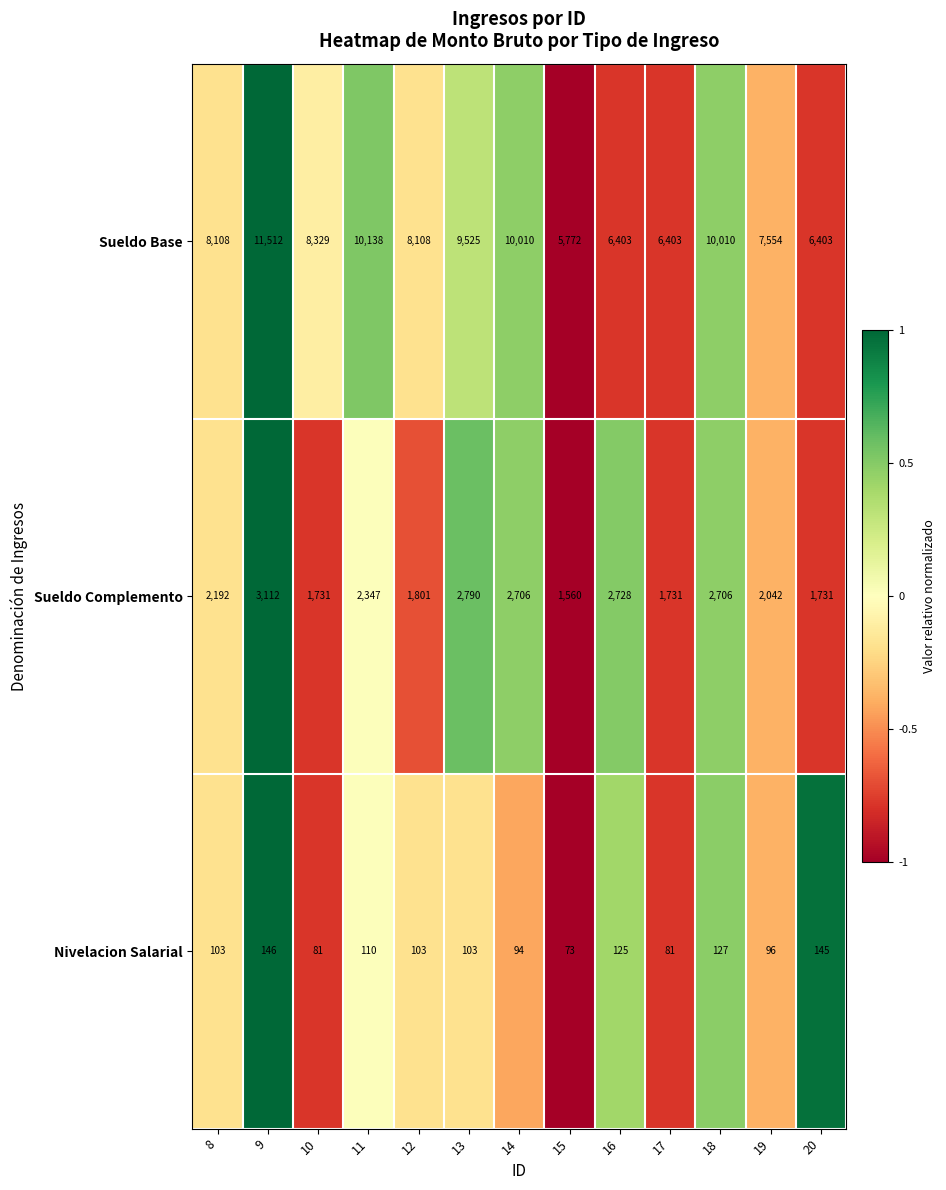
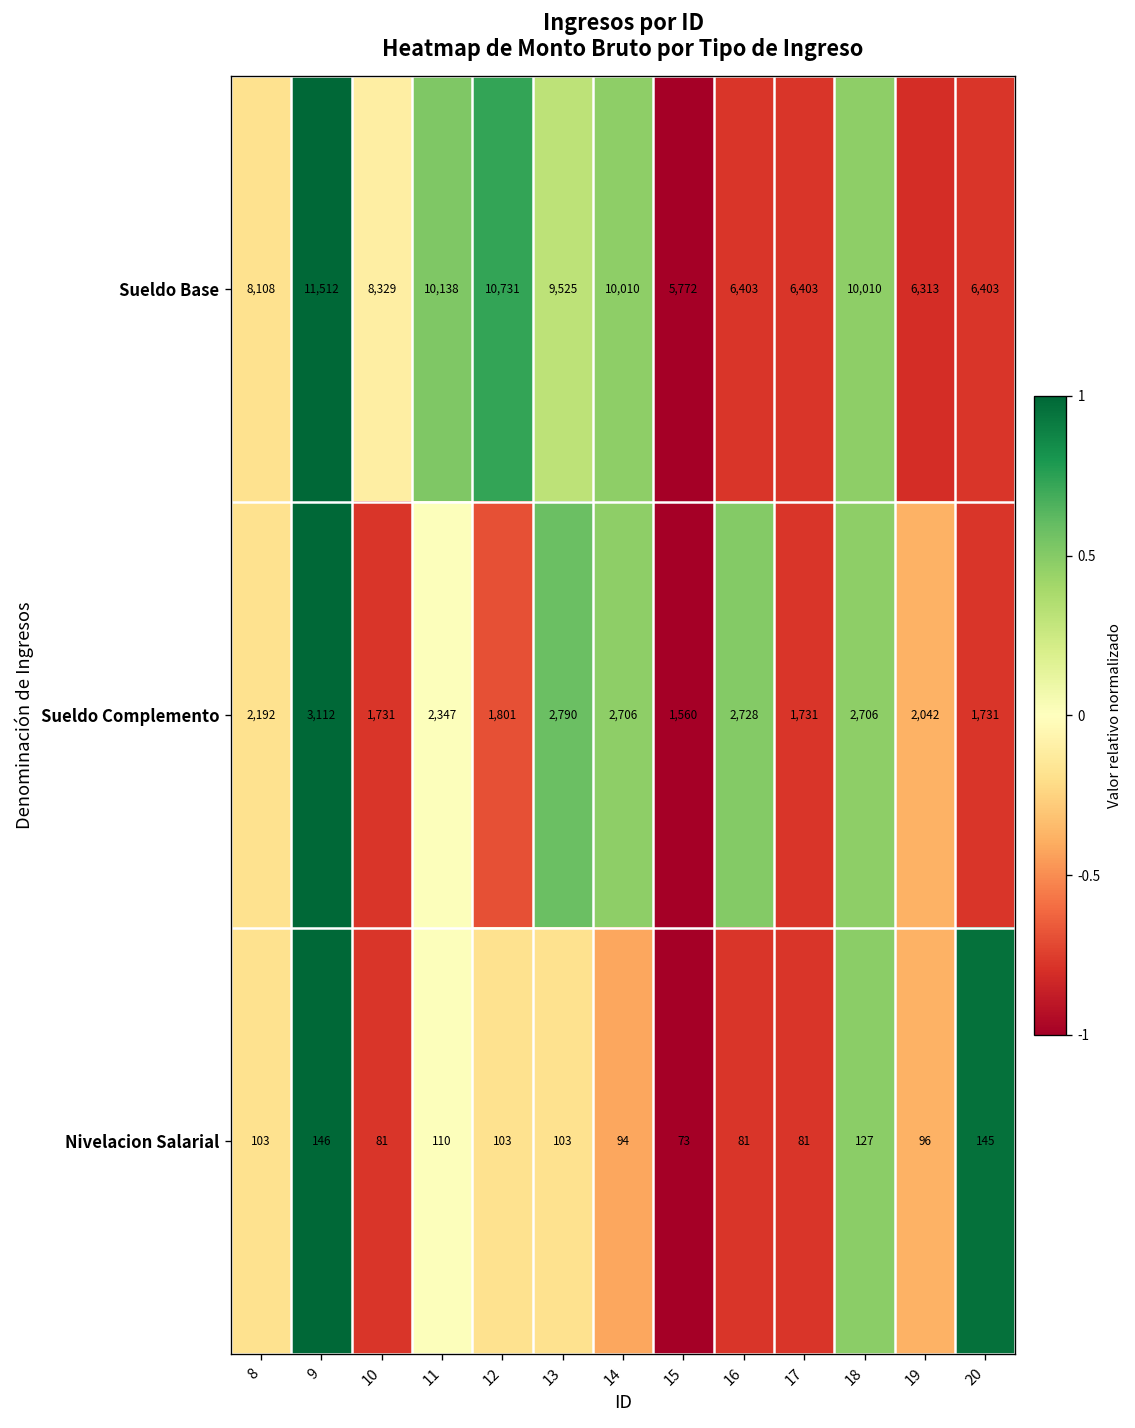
Sueldo Base, 12: 8,108 -> 10,731
Sueldo Base, 19: 7,554 -> 6,313
Nivelacion Salarial, 16: 125 -> 81
